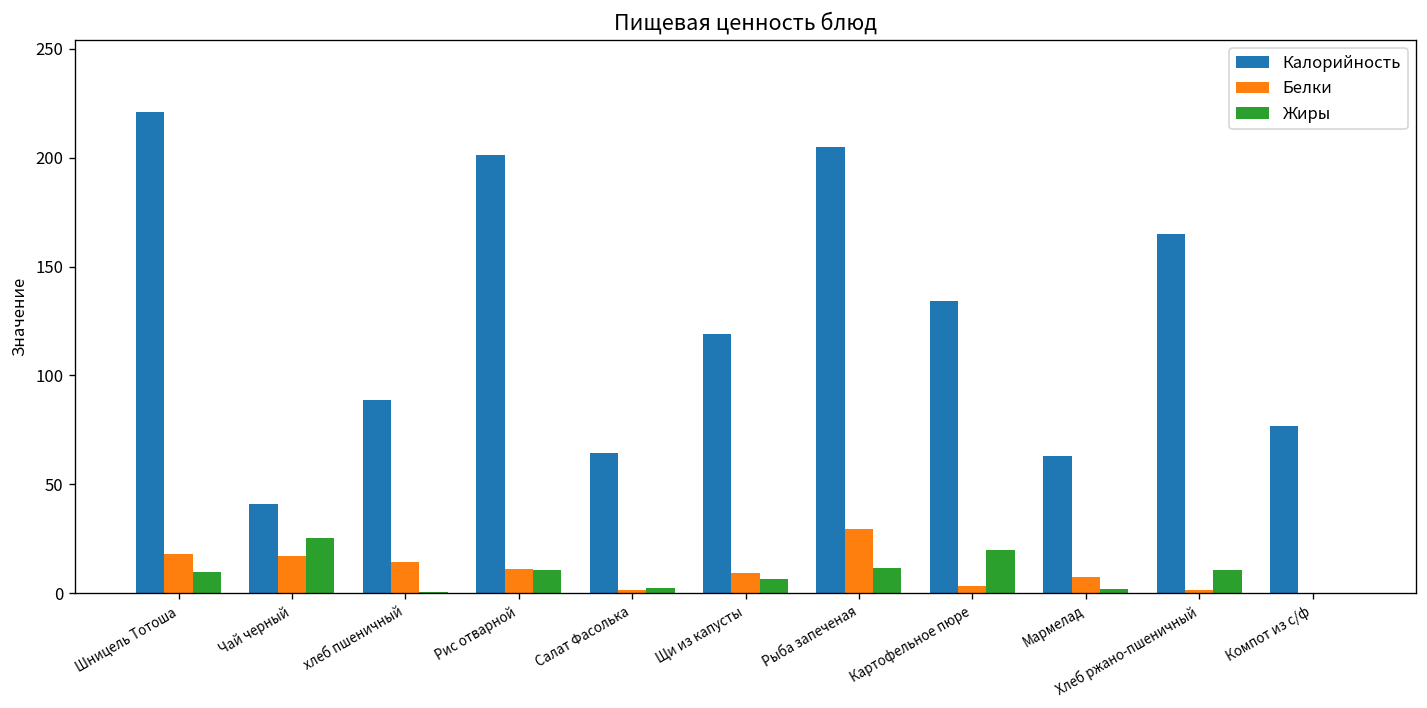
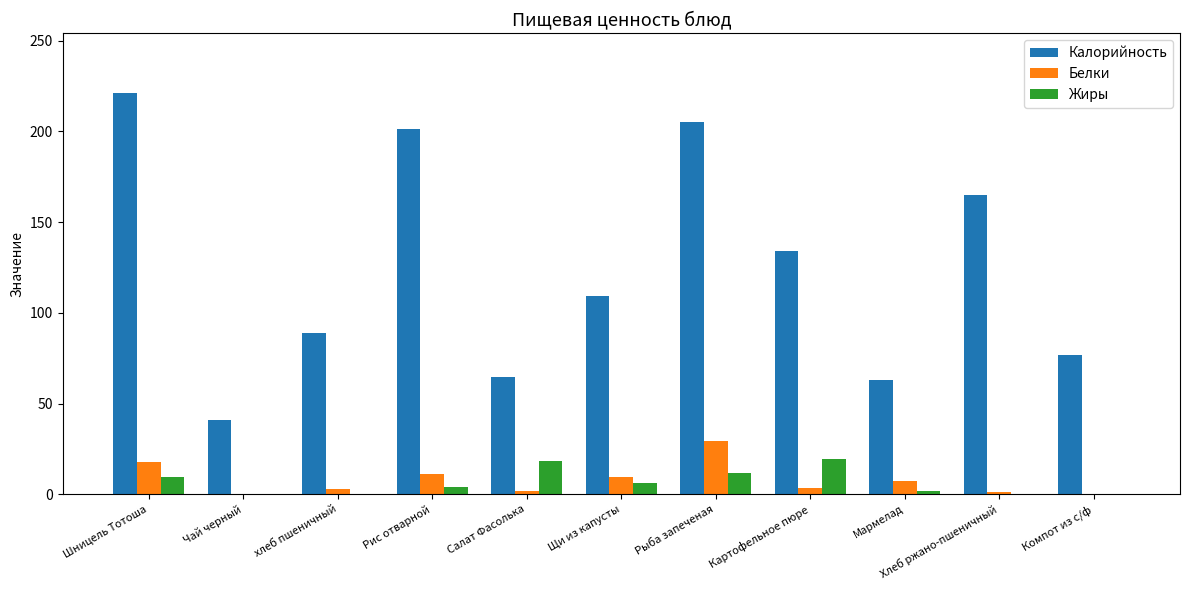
Белки, Чай черный: 17 -> 0
Жиры, Чай черный: 25 -> 0
Белки, хлеб пшеничный: 15 -> 3
Жиры, Рис отварной: 11 -> 4
Жиры, Салат Фасолька: 2 -> 18
Калорийность, Щи из капусты: 119 -> 109
Жиры, Хлеб ржано-пшеничный: 11 -> 0
